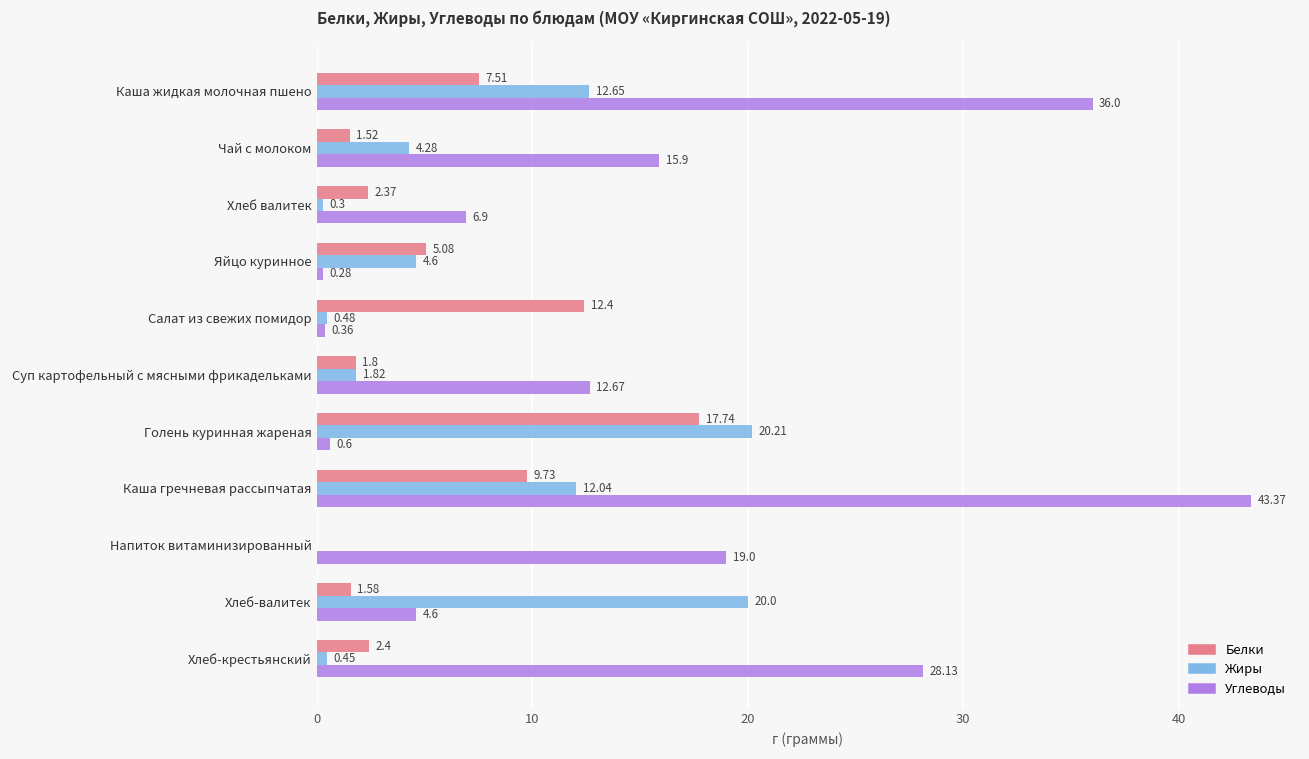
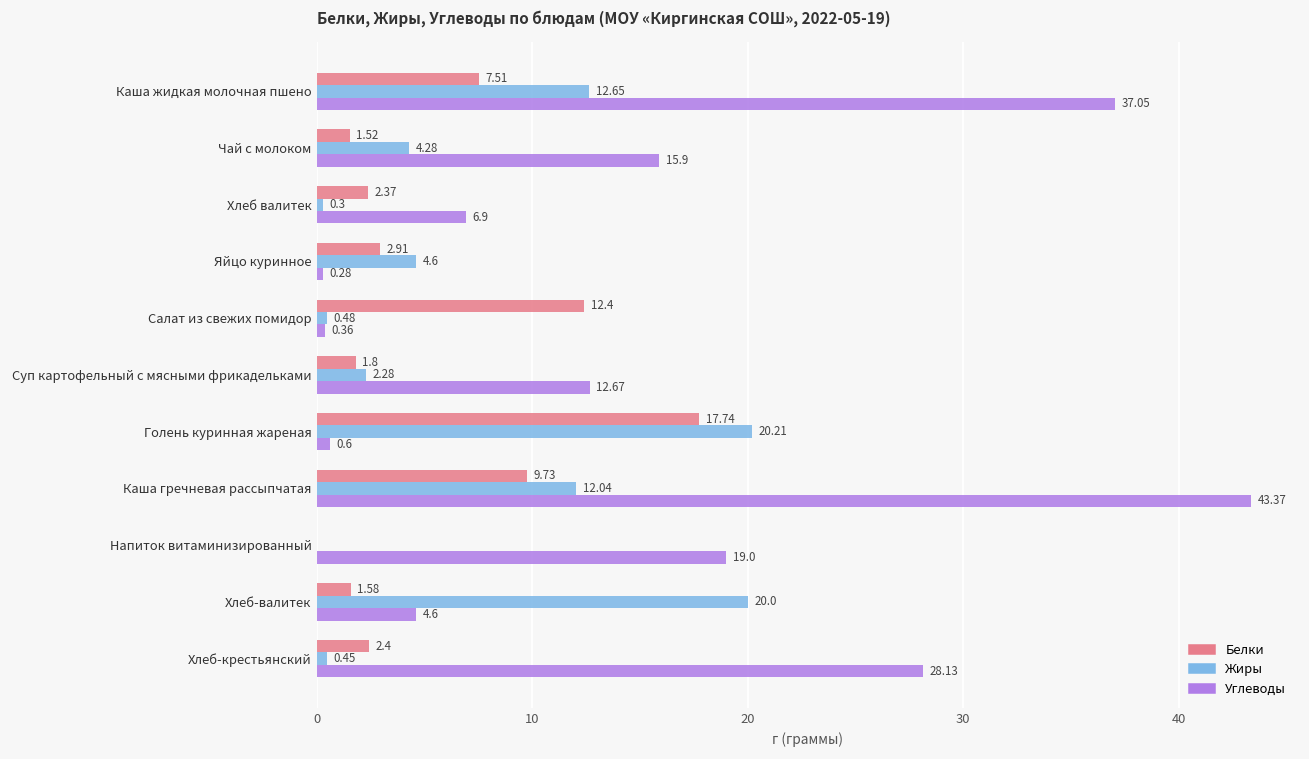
Углеводы, Каша жидкая молочная пшено: 36.0 -> 37.05
Белки, Яйцо куринное: 5.08 -> 2.91
Жиры, Суп картофельный с мясными фрикадельками: 1.82 -> 2.28
